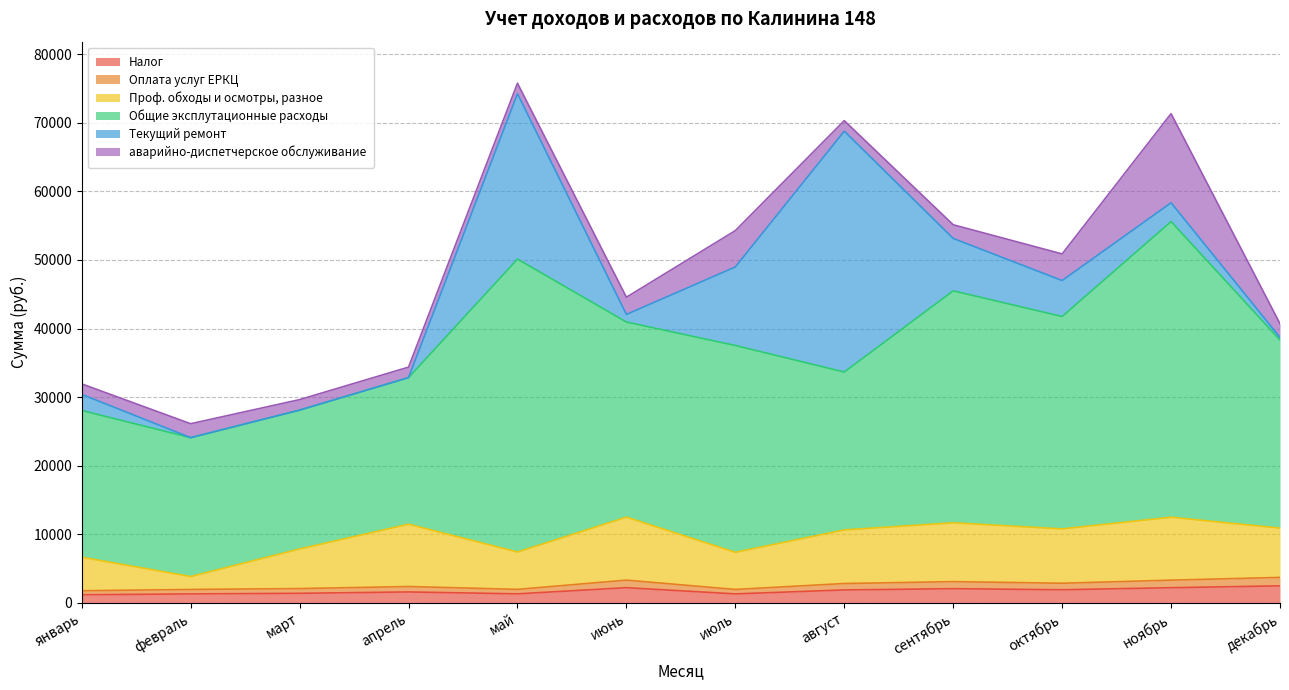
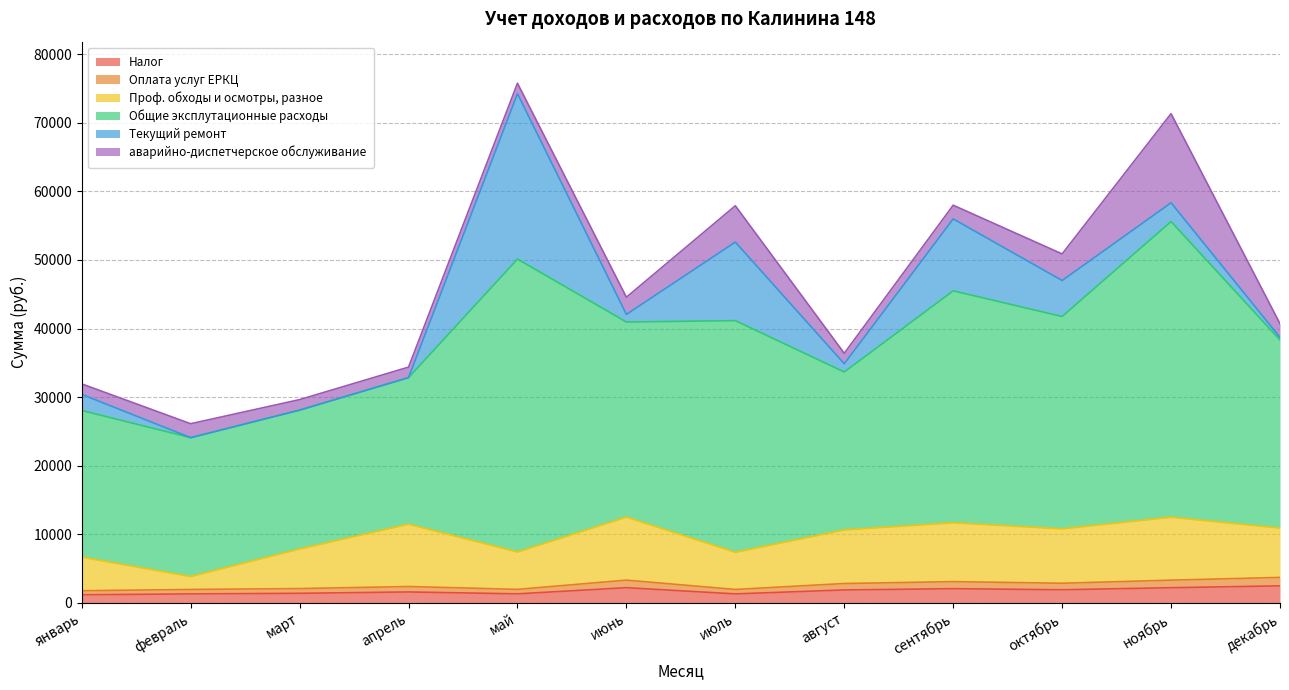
Общие эксплутационные расходы, июль: 30000 -> 34000
Текущий ремонт, август: 35000 -> 1000
Текущий ремонт, сентябрь: 8000 -> 10000
